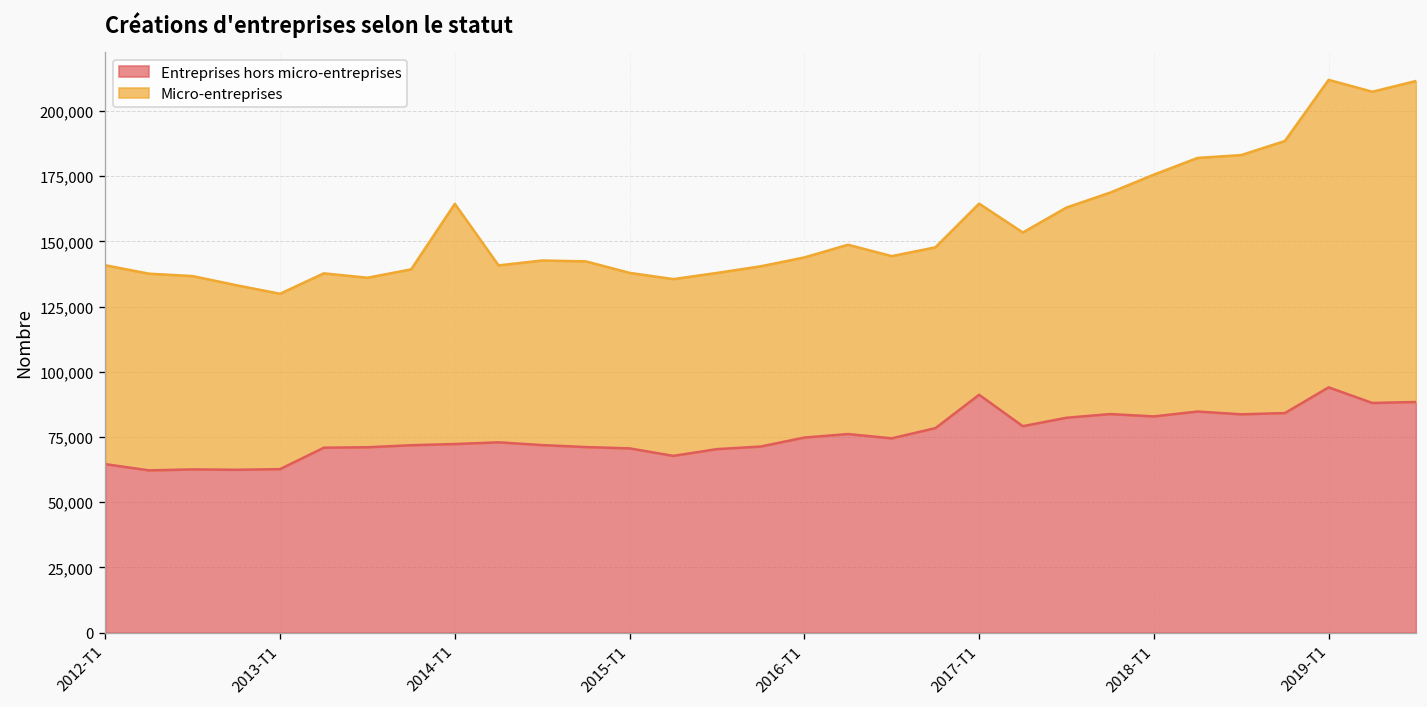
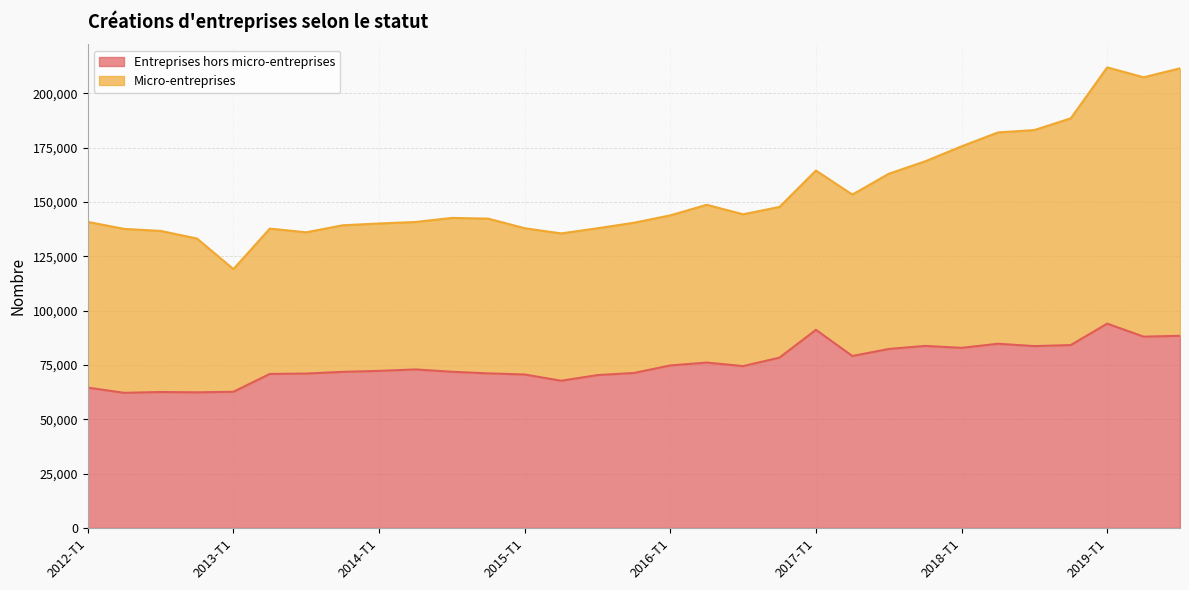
Micro-entreprises, 2013-T1: 67,000 -> 56,000
Micro-entreprises, 2014-T1: 92,000 -> 68,000
